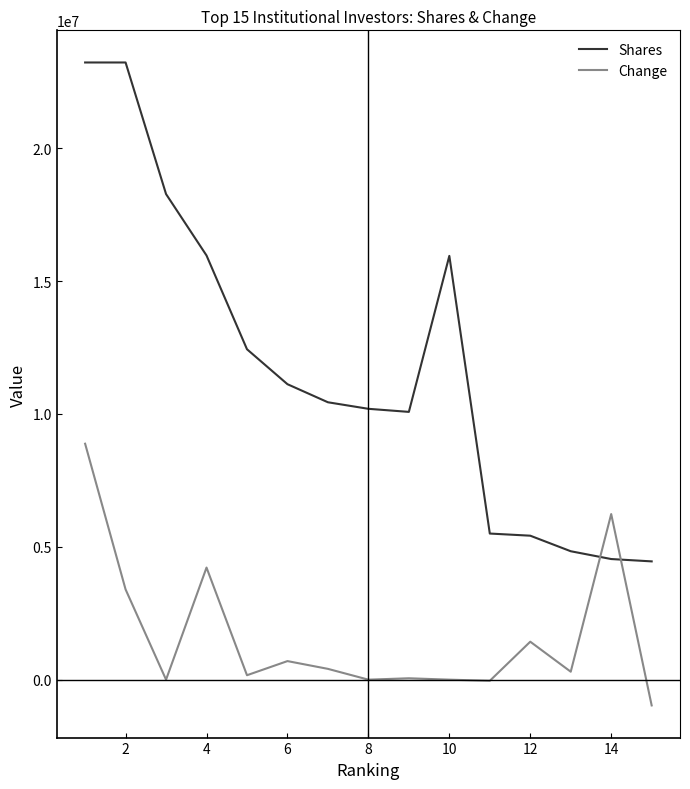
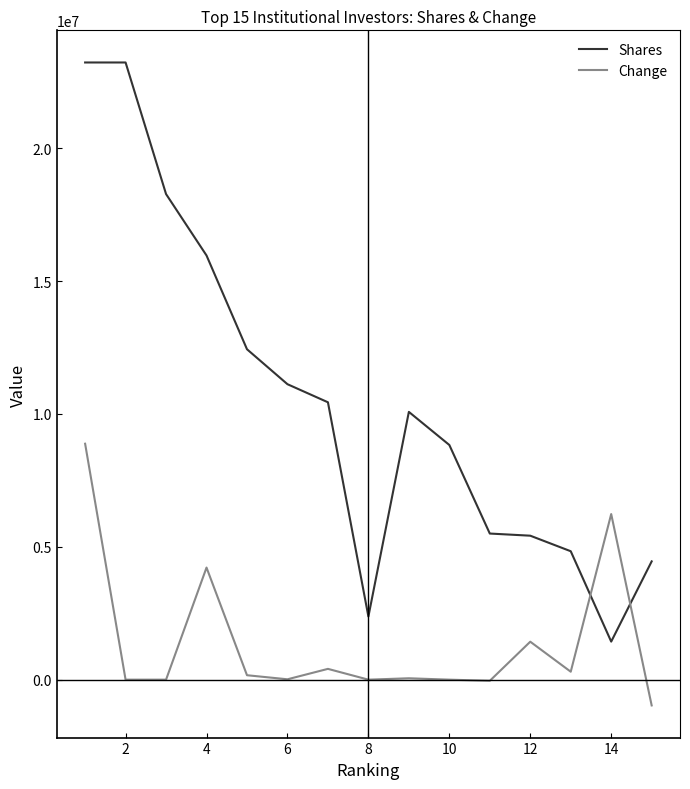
Change, 2: 3400000 -> 0
Change, 6: 700000 -> 0
Shares, 8: 10200000 -> 2400000
Shares, 10: 16000000 -> 8800000
Shares, 14: 4500000 -> 1400000
